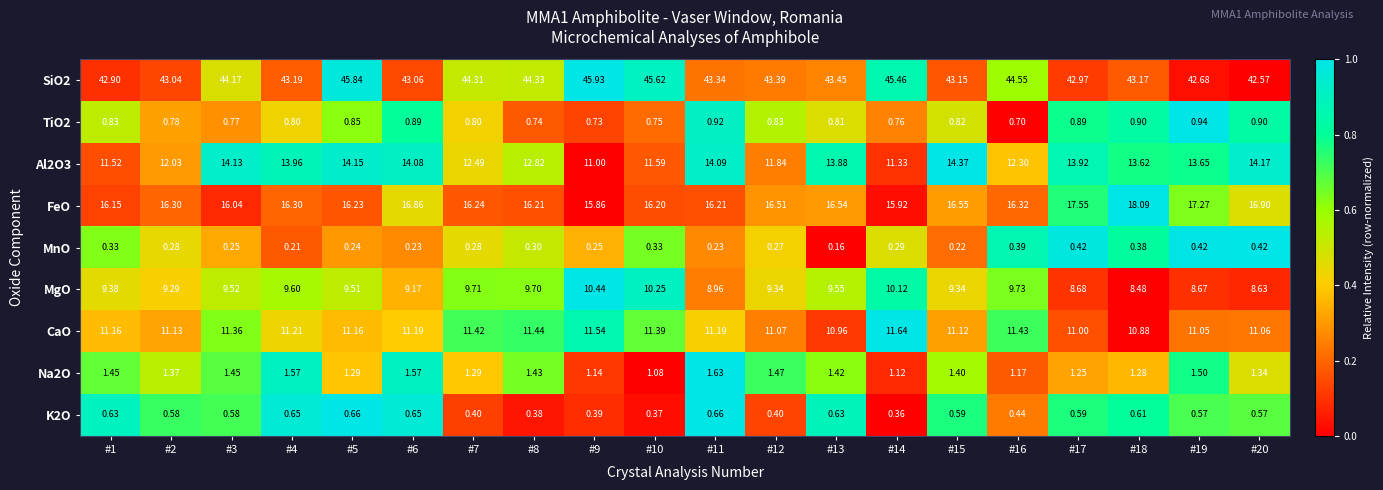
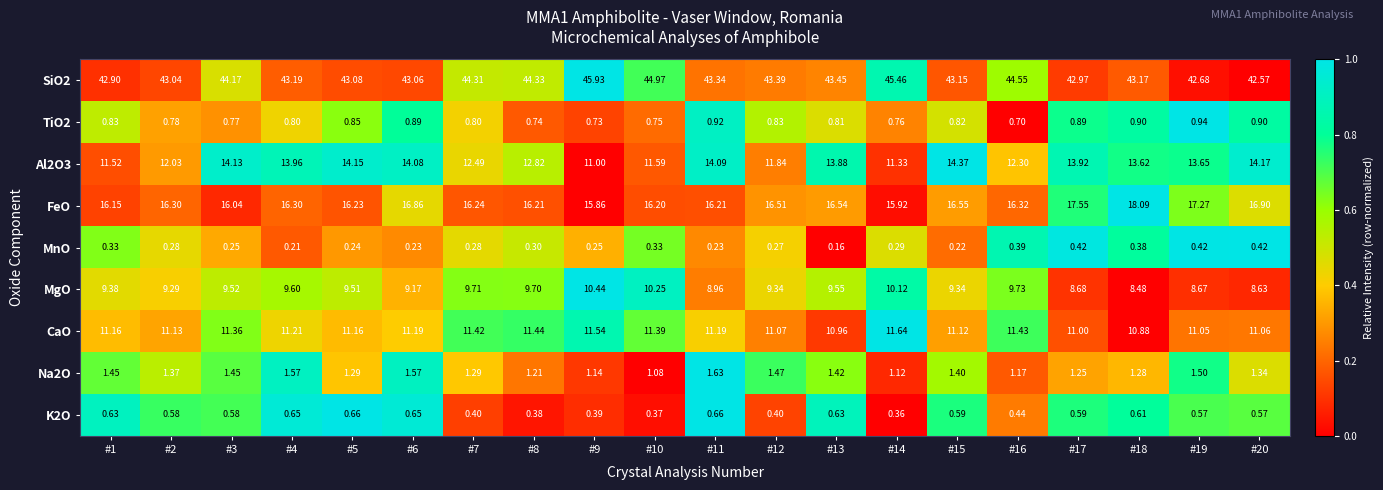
SiO2, #5: 45.84 -> 43.08
SiO2, #10: 45.62 -> 44.97
Na2O, #8: 1.43 -> 1.21
